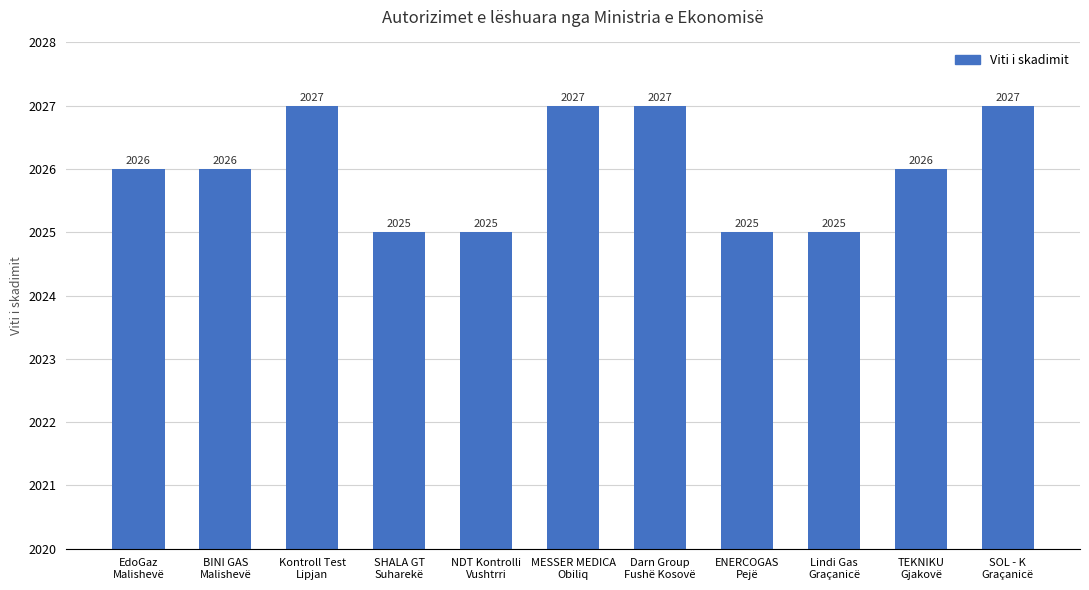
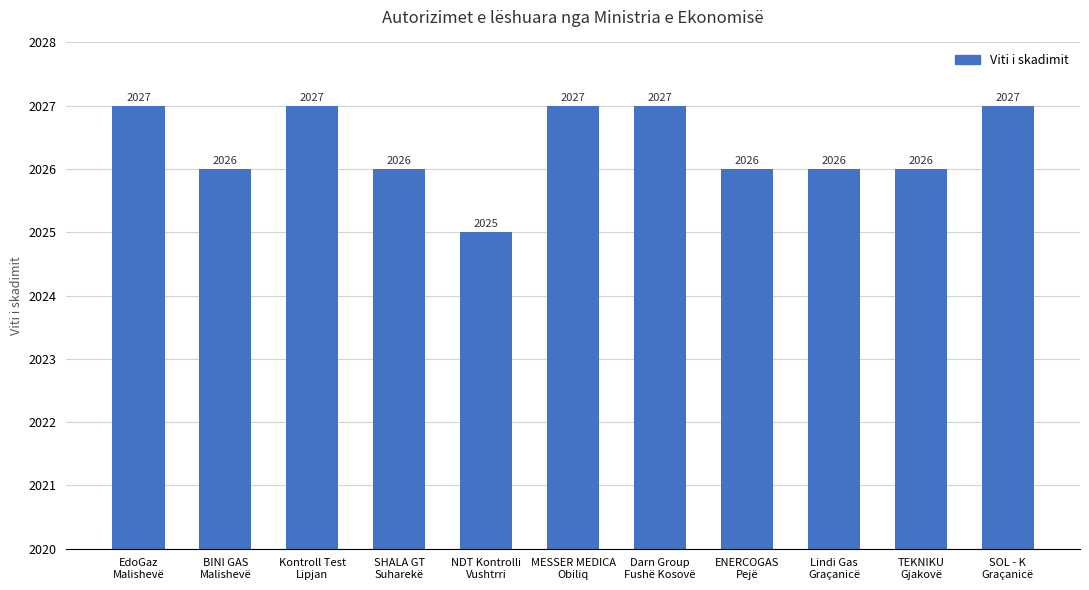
EdoGaz Malishevë: 2026 -> 2027
SHALA GT Suharekë: 2025 -> 2026
ENERCOGAS Pejë: 2025 -> 2026
Lindi Gas Graçanicë: 2025 -> 2026
